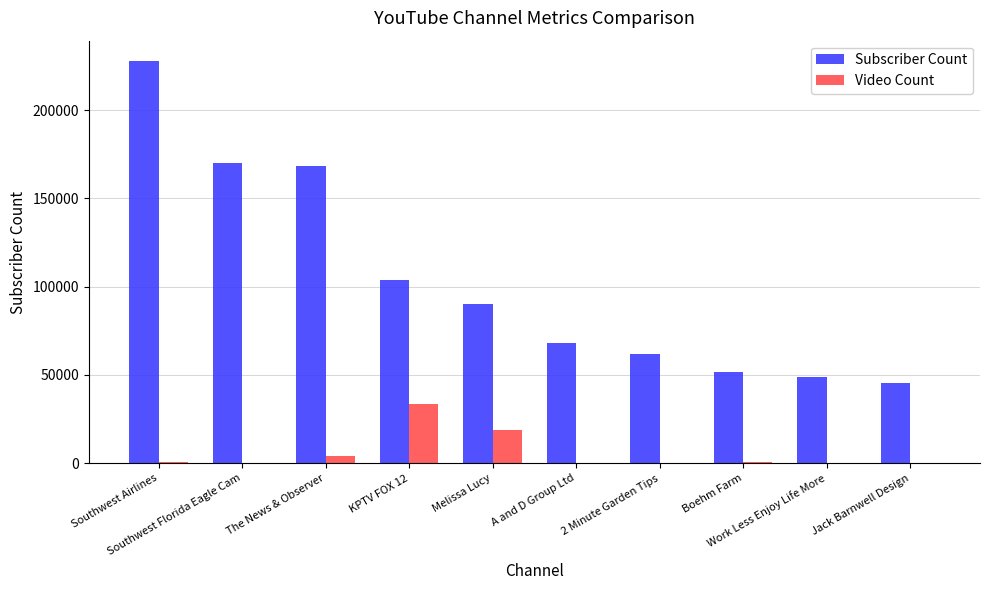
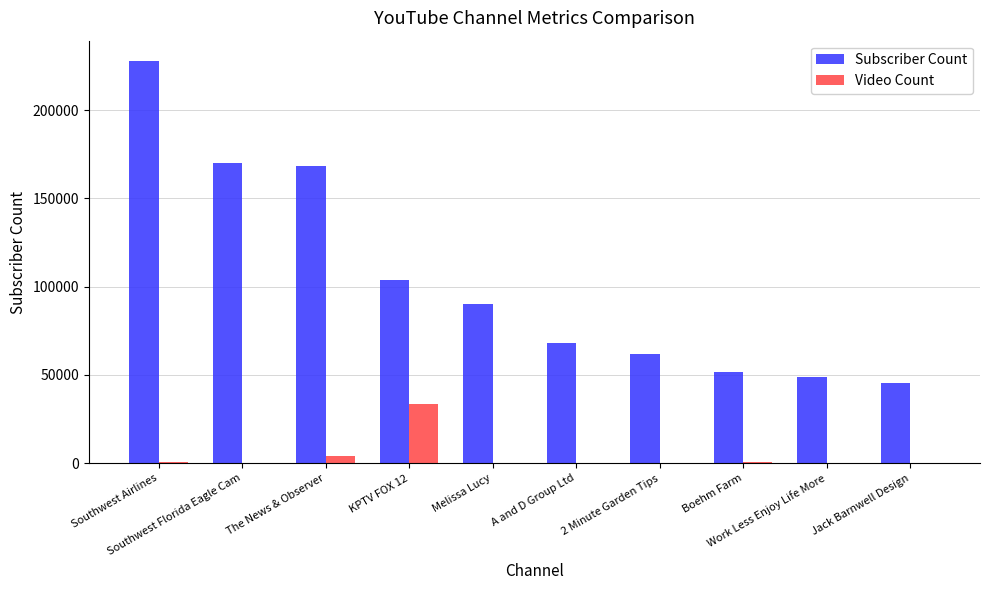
Video Count, Melissa Lucy: 19000 -> 0
